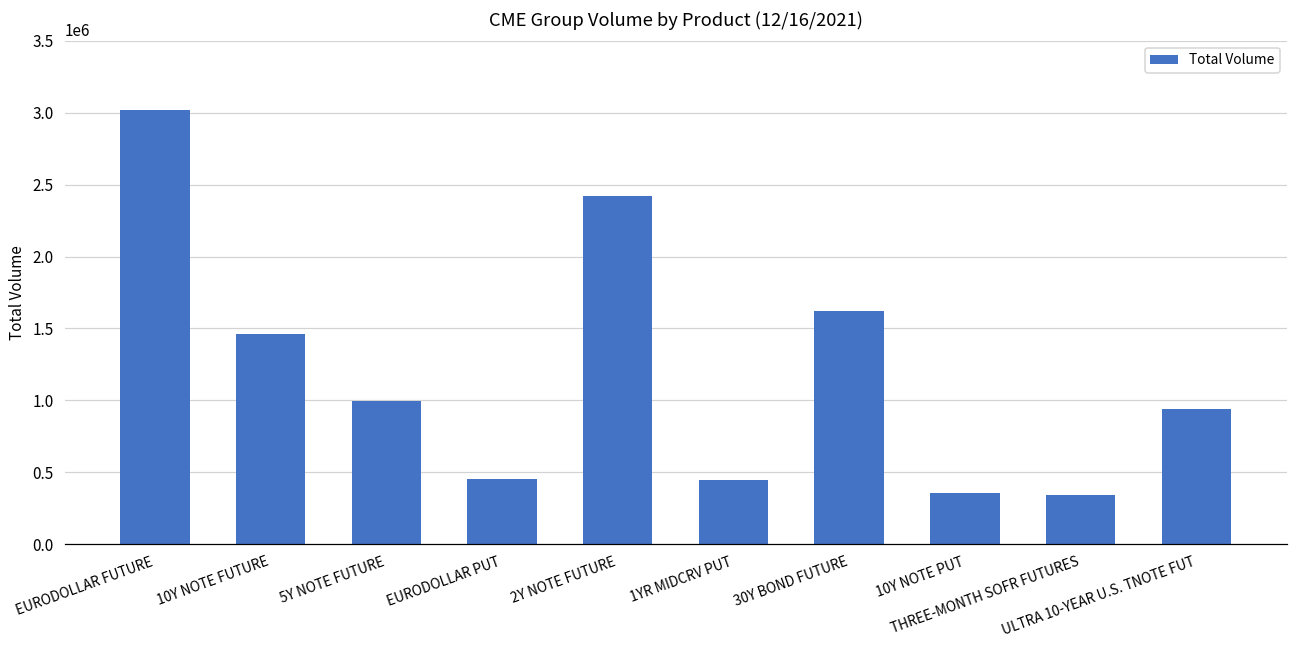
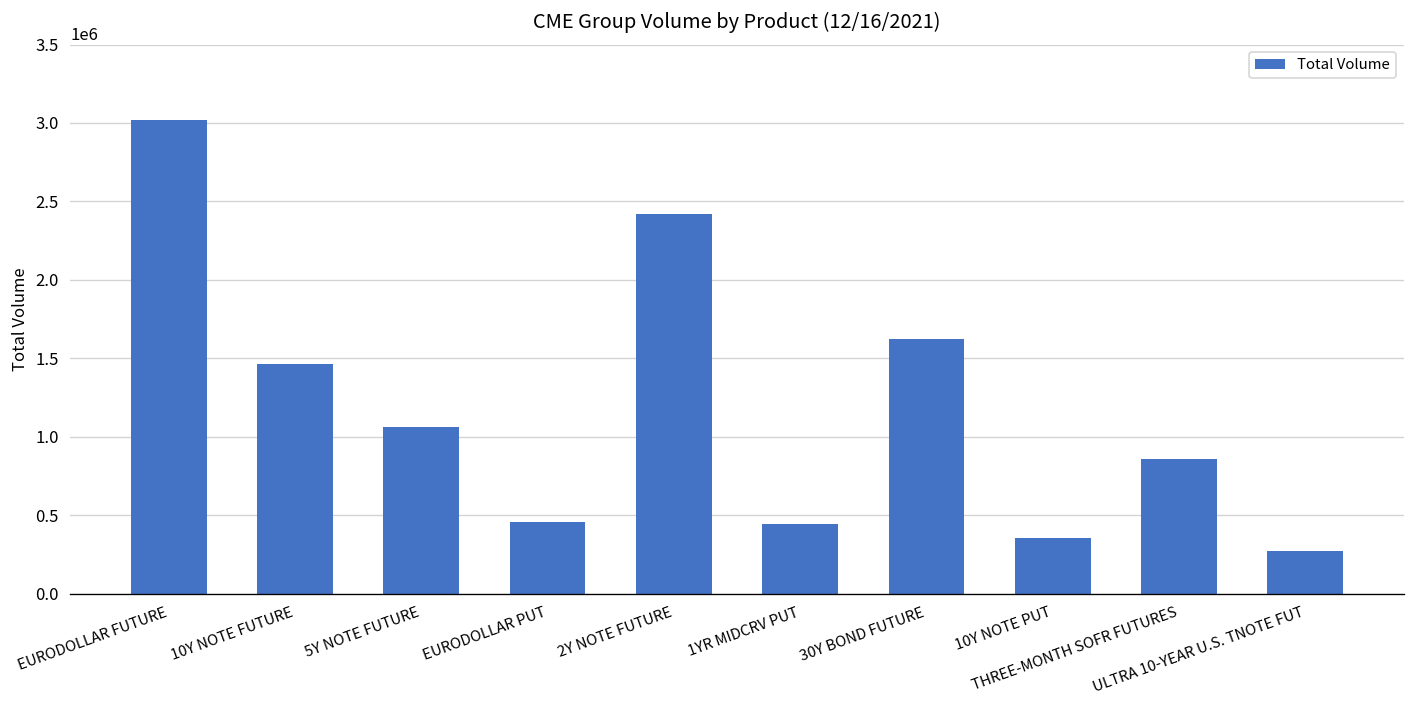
5Y NOTE FUTURE: 1000000 -> 1060000
THREE-MONTH SOFR FUTURES: 350000 -> 860000
ULTRA 10-YEAR U.S. TNOTE FUT: 940000 -> 270000
